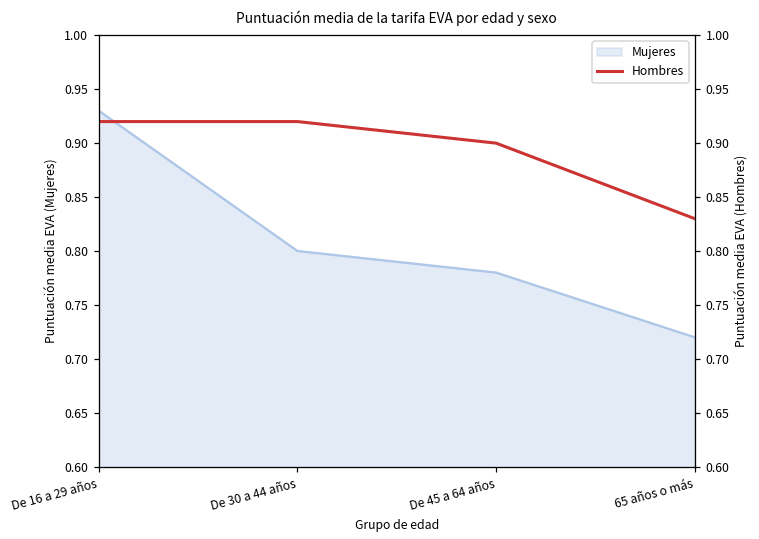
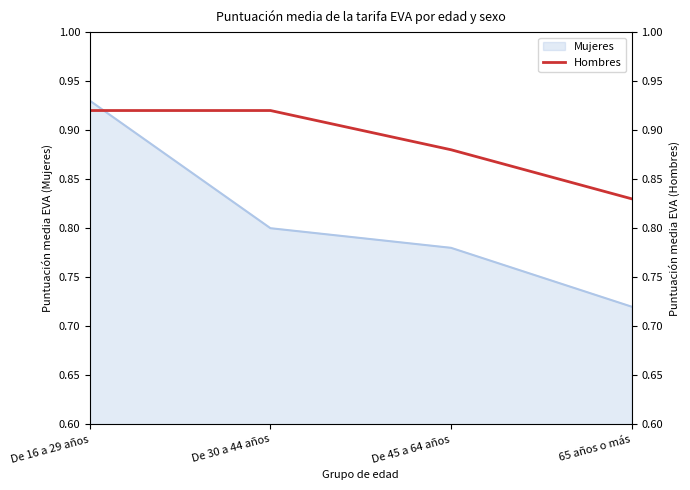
Hombres, De 45 a 64 años: 0.90 -> 0.88
